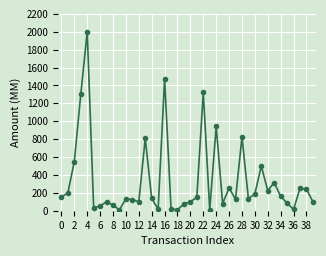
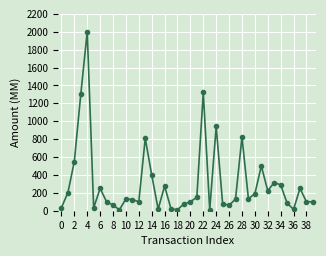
0: 200 -> 0
6: 100 -> 300
14: 100 -> 400
16: 1500 -> 300
26: 300 -> 100
34: 200 -> 300
38: 200 -> 100
